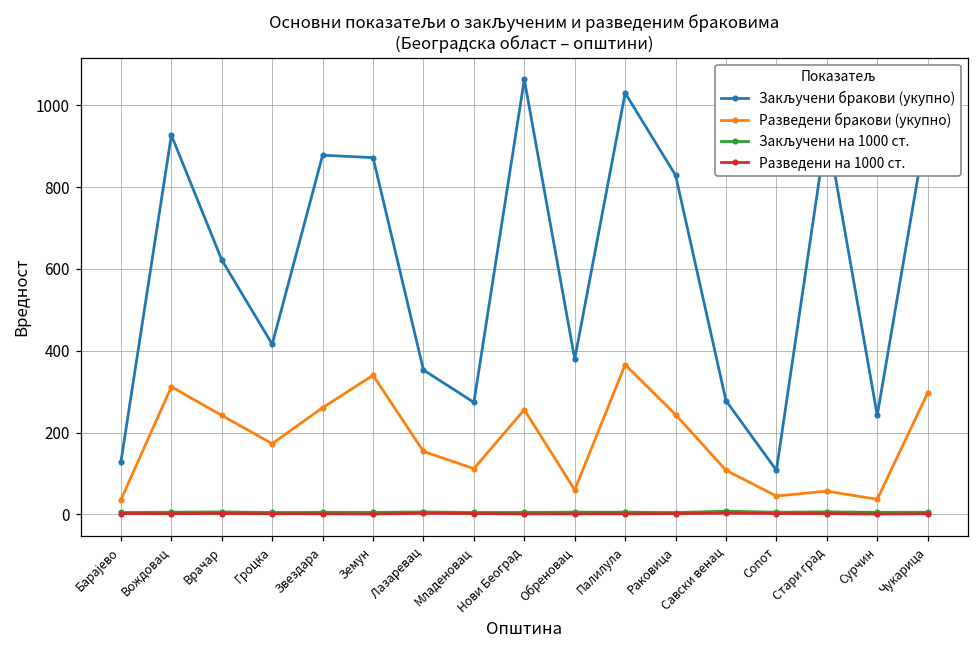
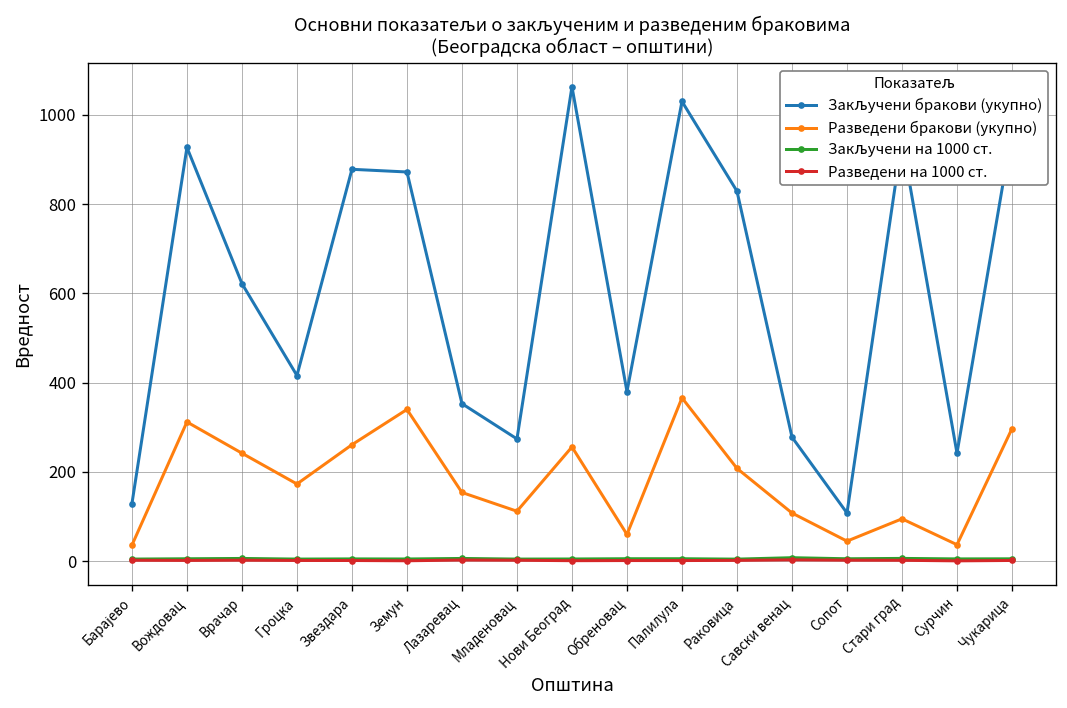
Разведени бракови (укупно), Раковица: 240 -> 210
Разведени бракови (укупно), Стари град: 60 -> 100
